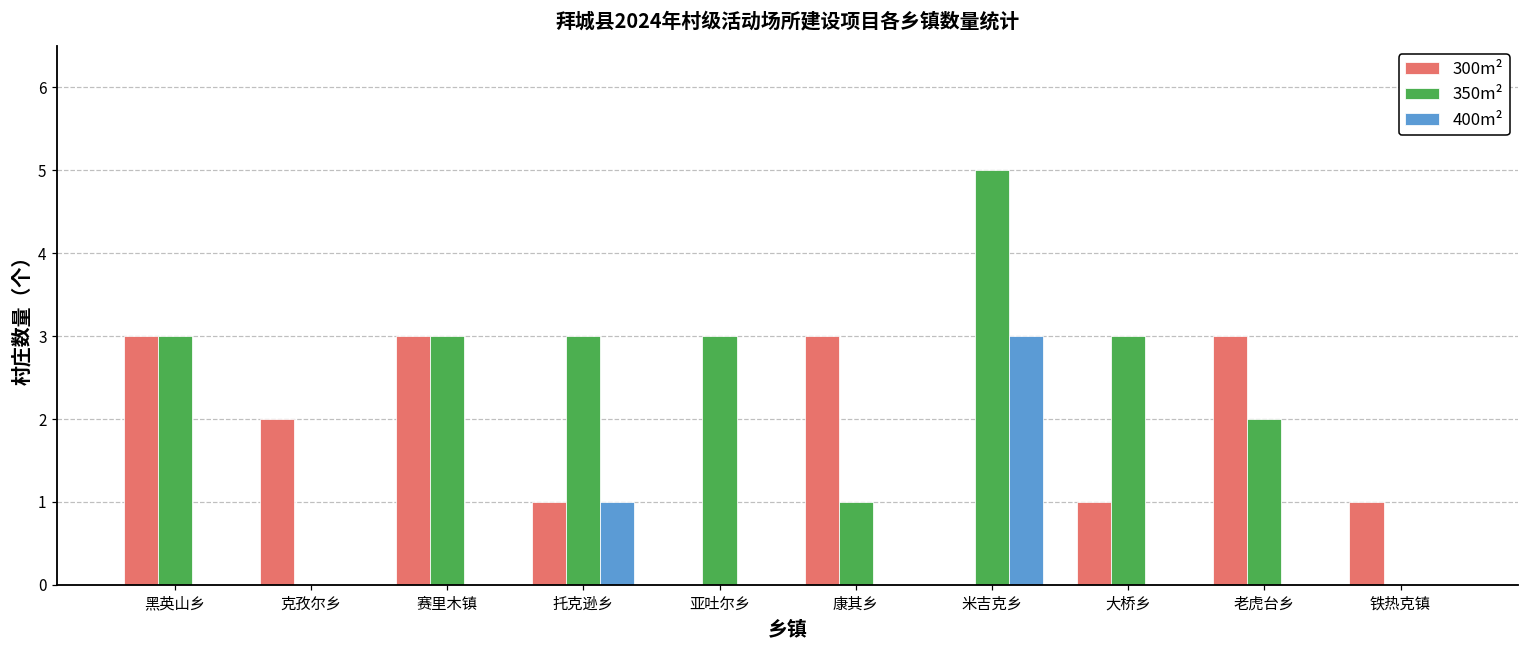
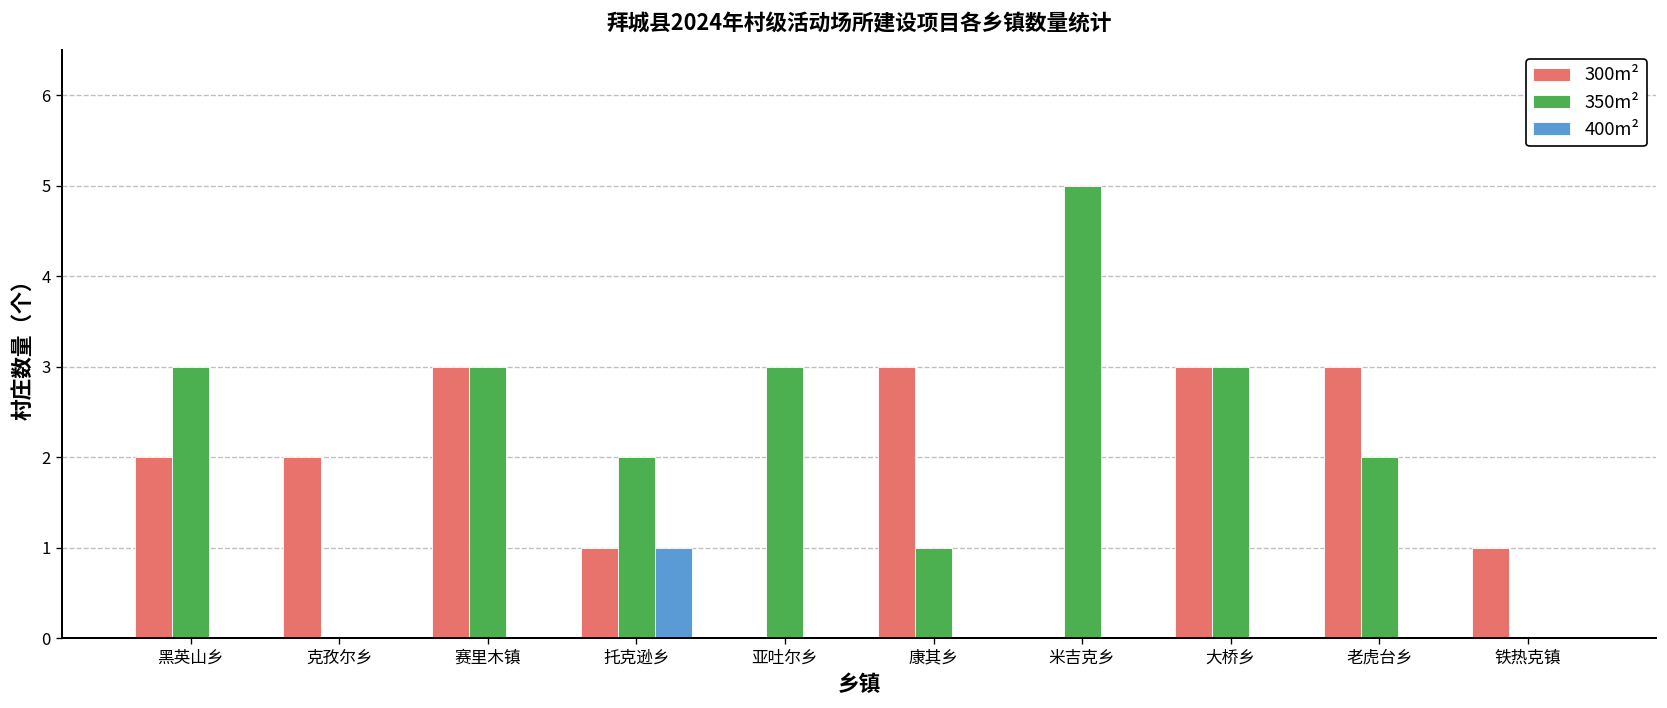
300m², 黑英山乡: 3 -> 2
350m², 托克逊乡: 3 -> 2
400m², 米吉克乡: 3 -> 0
300m², 大桥乡: 1 -> 3
